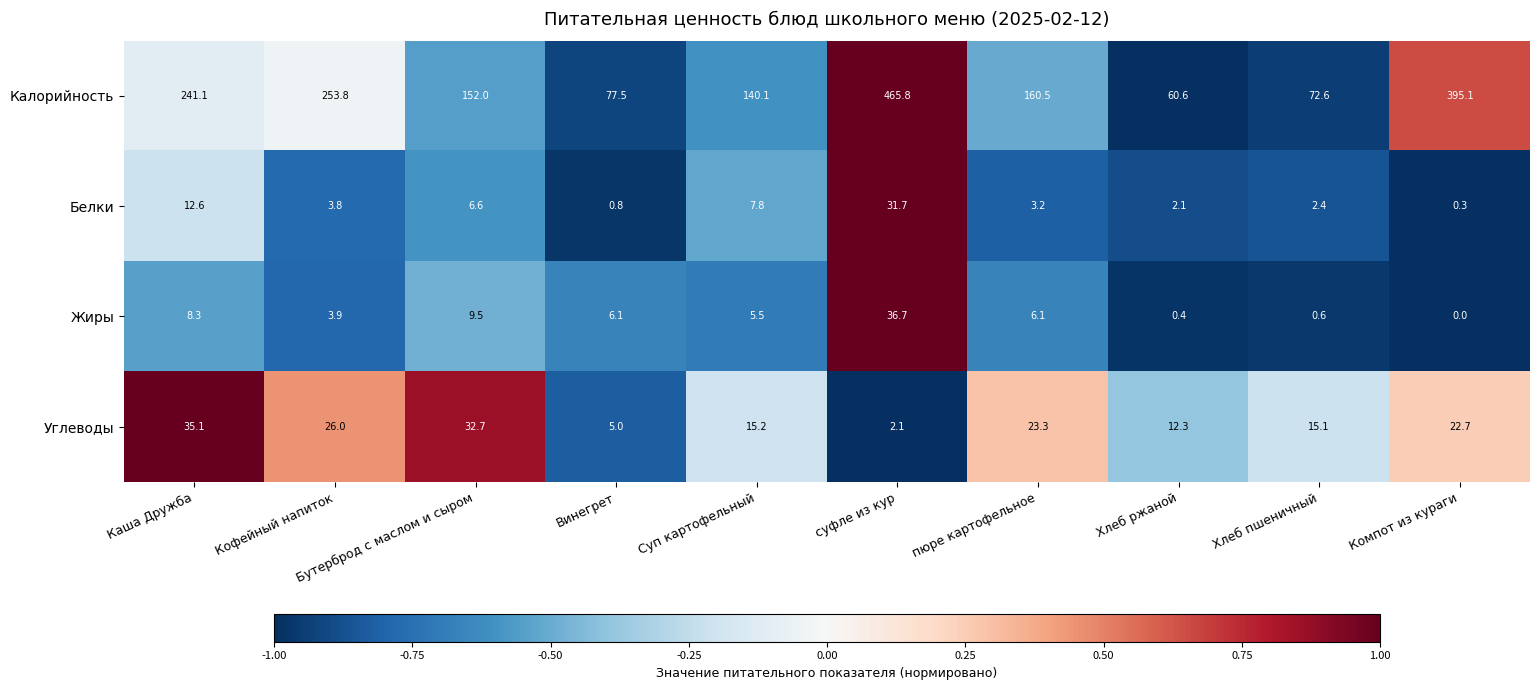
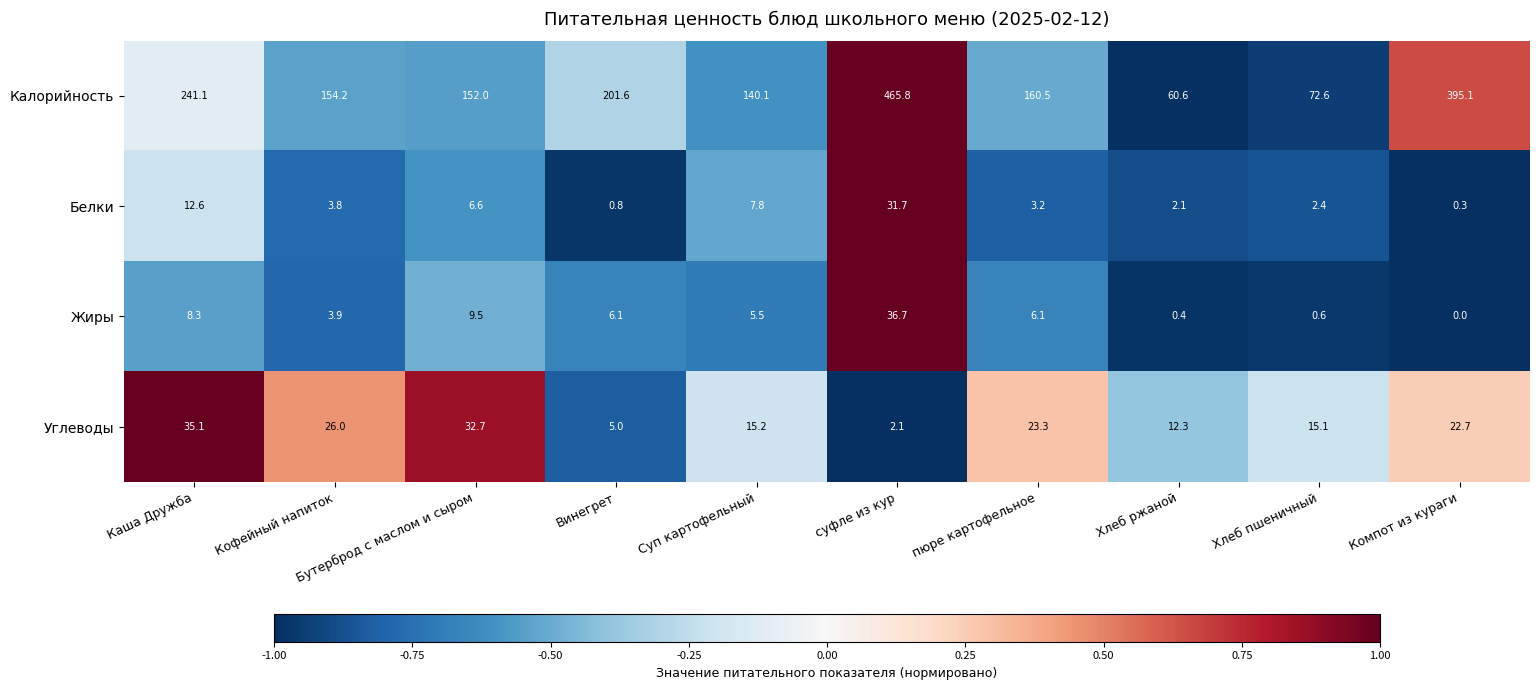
Калорийность, Кофейный напиток: 253.8 -> 154.2
Калорийность, Винегрет: 77.5 -> 201.6
